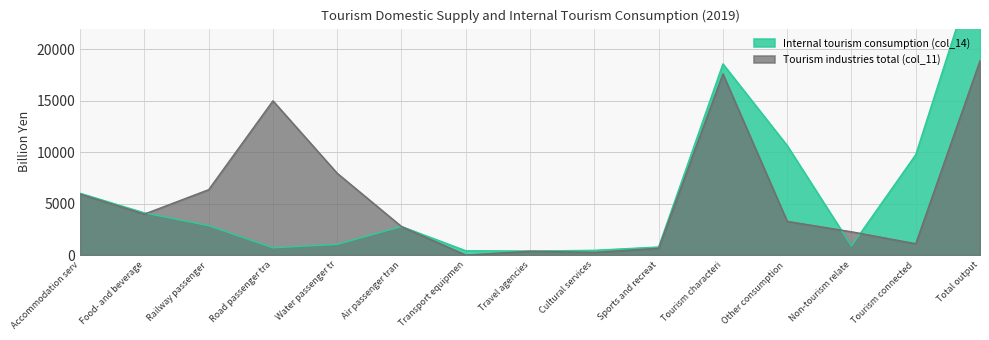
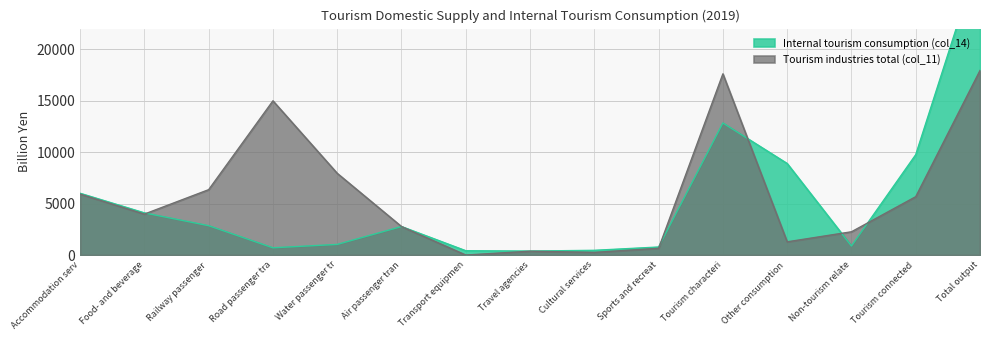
Internal tourism consumption (col_14), Tourism characteri: 18600 -> 12800
Internal tourism consumption (col_14), Other consumption: 10600 -> 8900
Tourism industries total (col_11), Other consumption: 3300 -> 1300
Tourism industries total (col_11), Tourism connected: 1100 -> 5700
Tourism industries total (col_11), Total output: 18900 -> 17900
